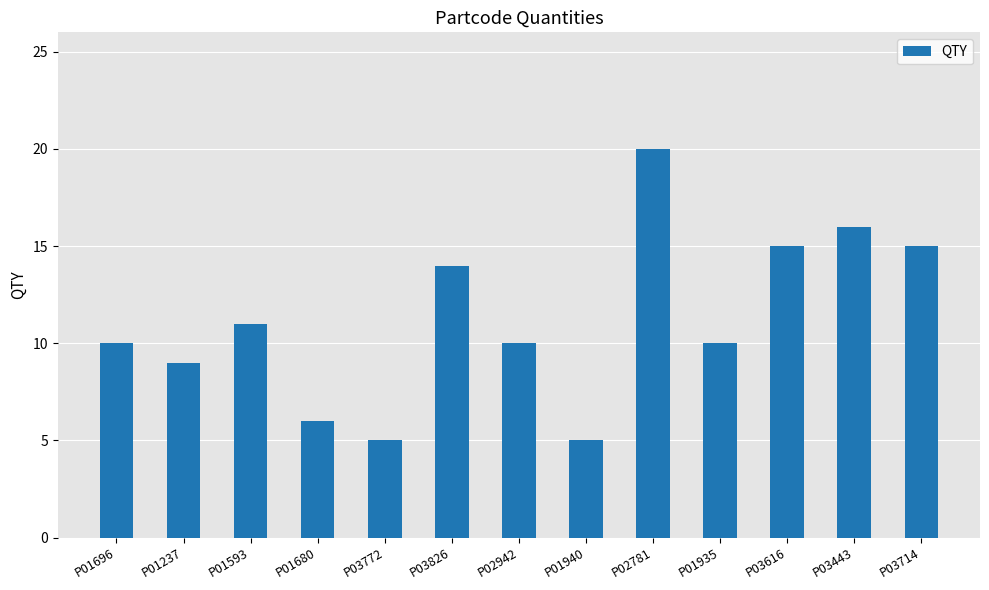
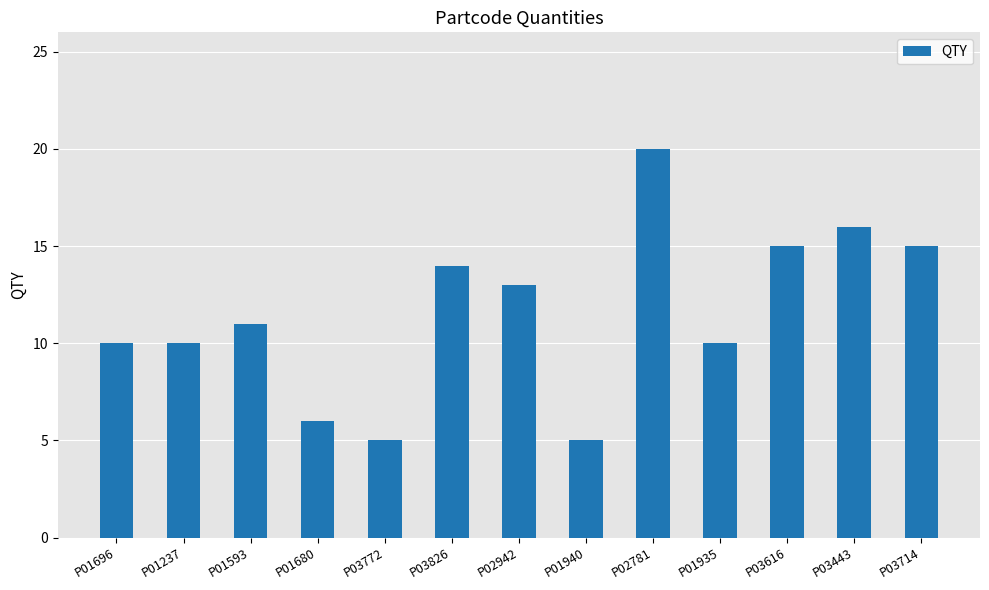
P01237: 9 -> 10
P02942: 10 -> 13
